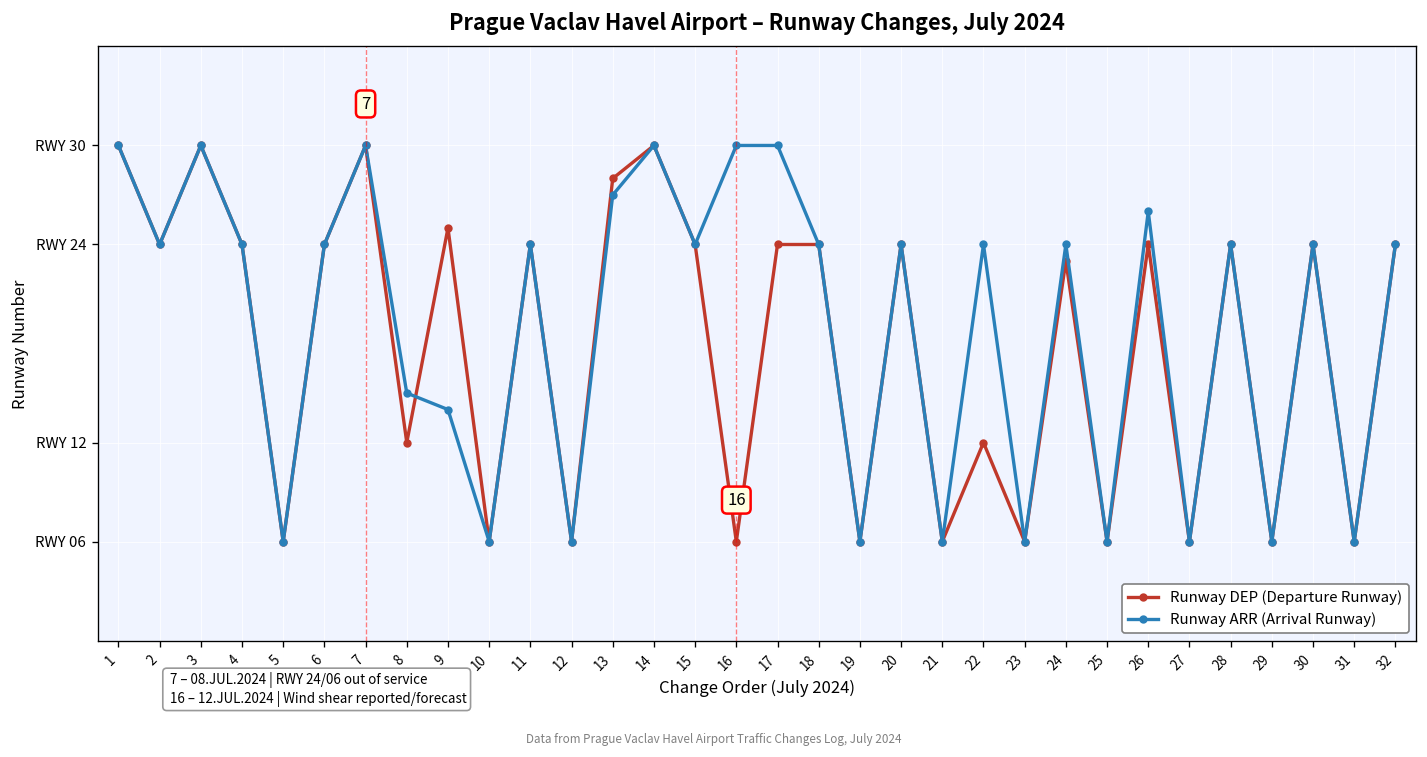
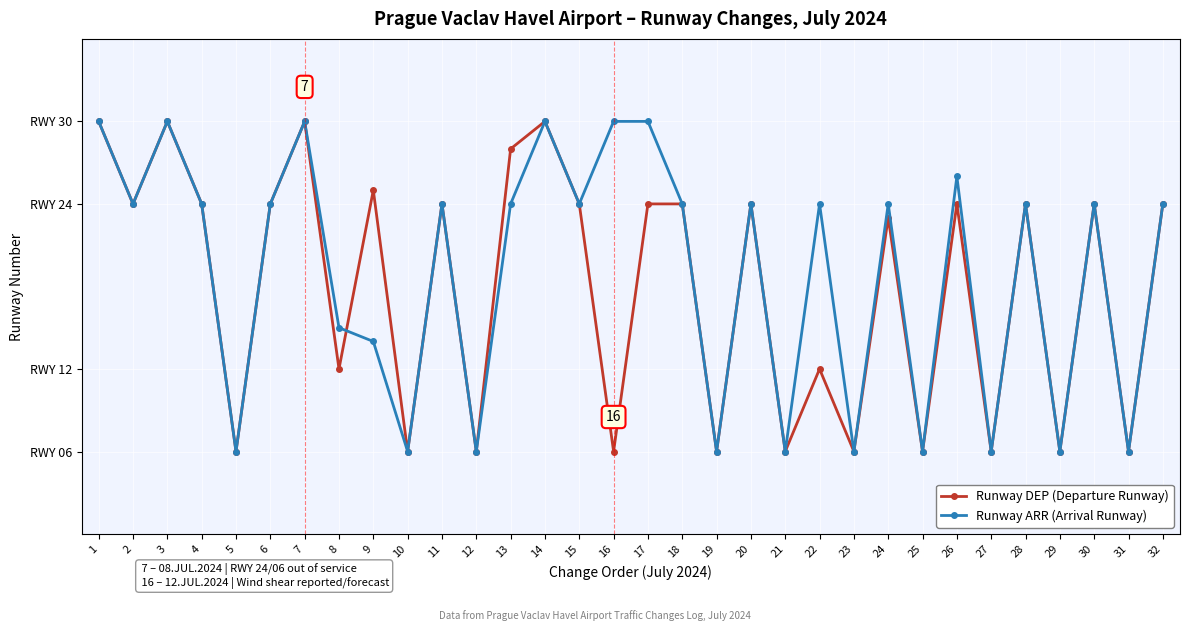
Runway ARR (Arrival Runway), 13: RWY 27 -> RWY 24
